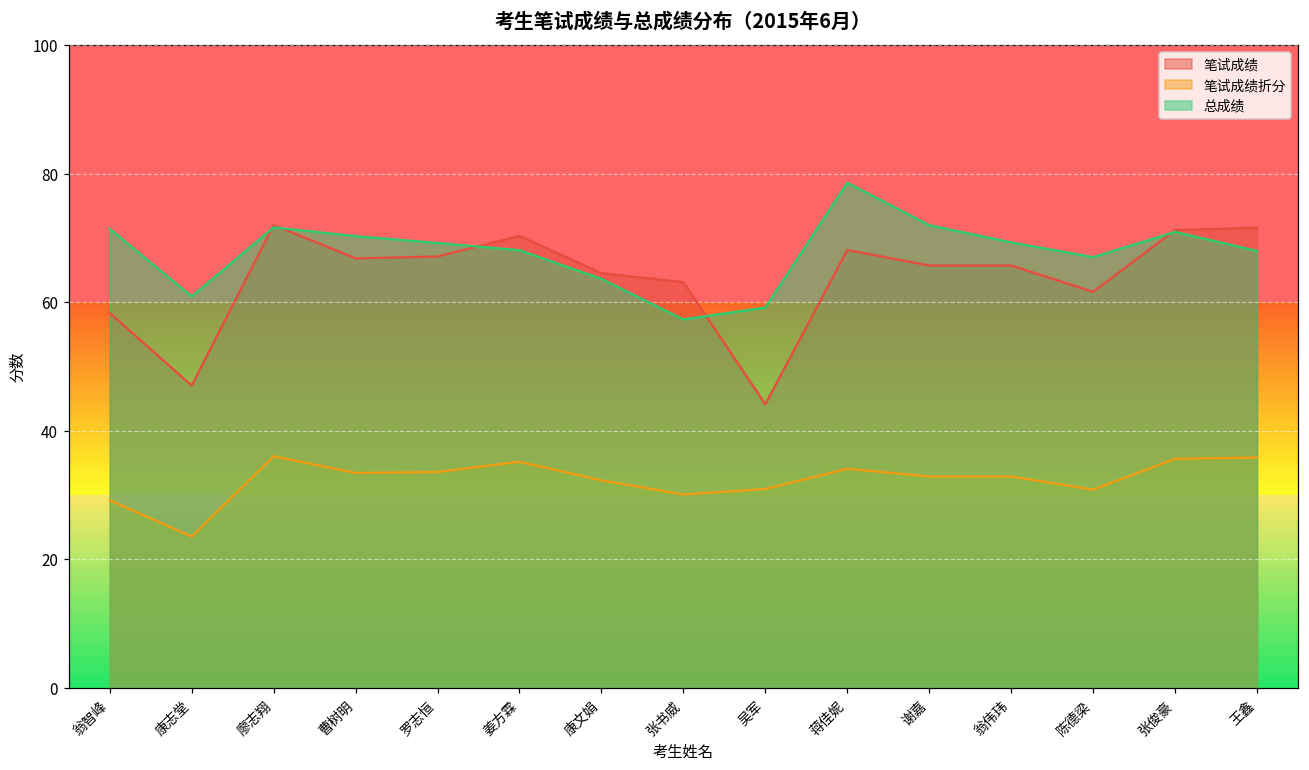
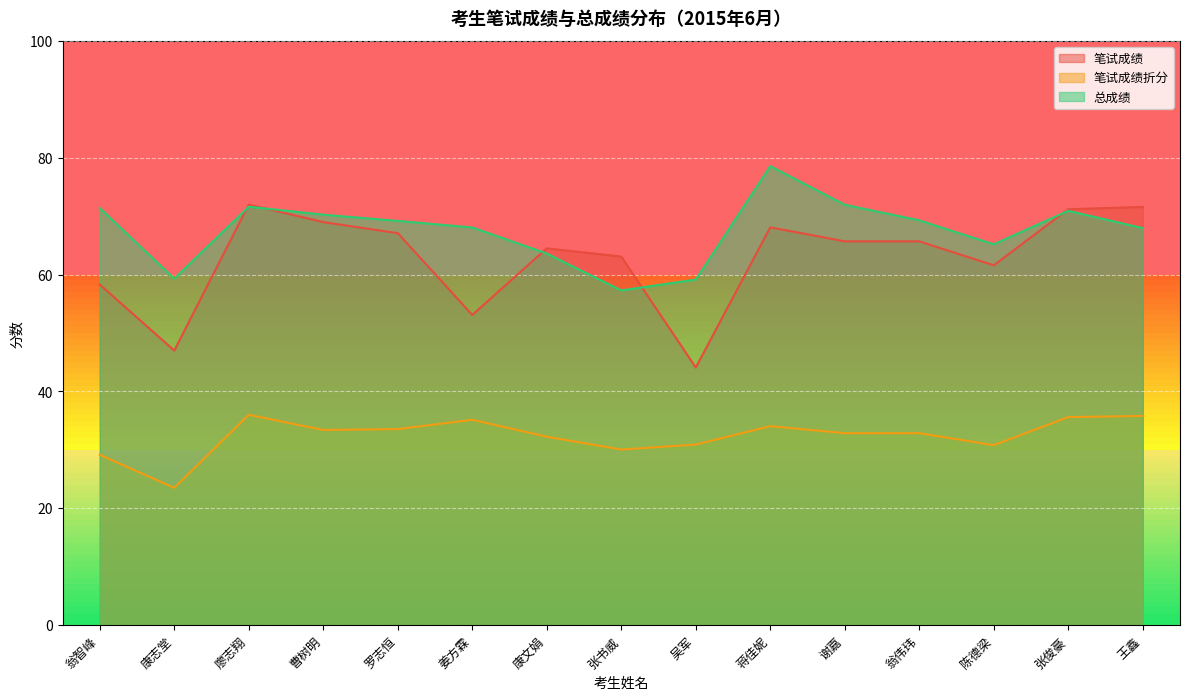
总成绩, 康志堂: 61 -> 59
笔试成绩, 曹树明: 67 -> 69
笔试成绩, 姜方霖: 70 -> 53
总成绩, 陈德梁: 67 -> 65
